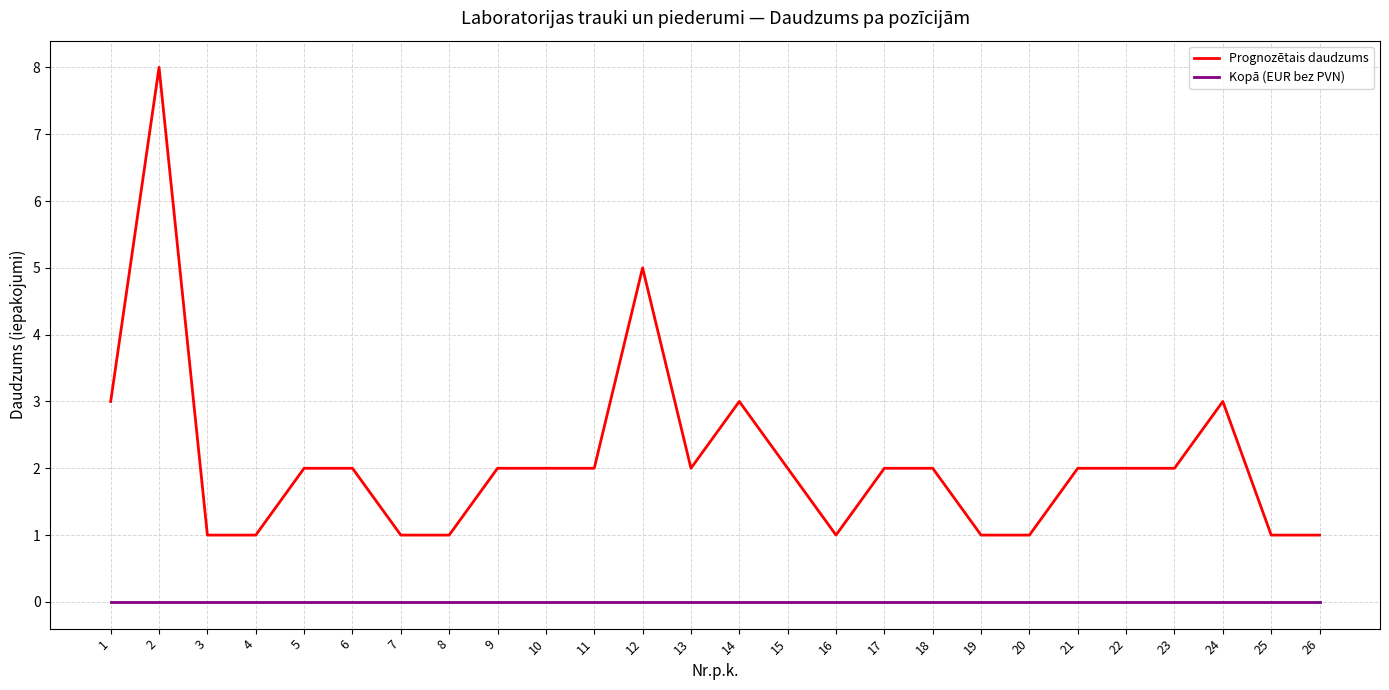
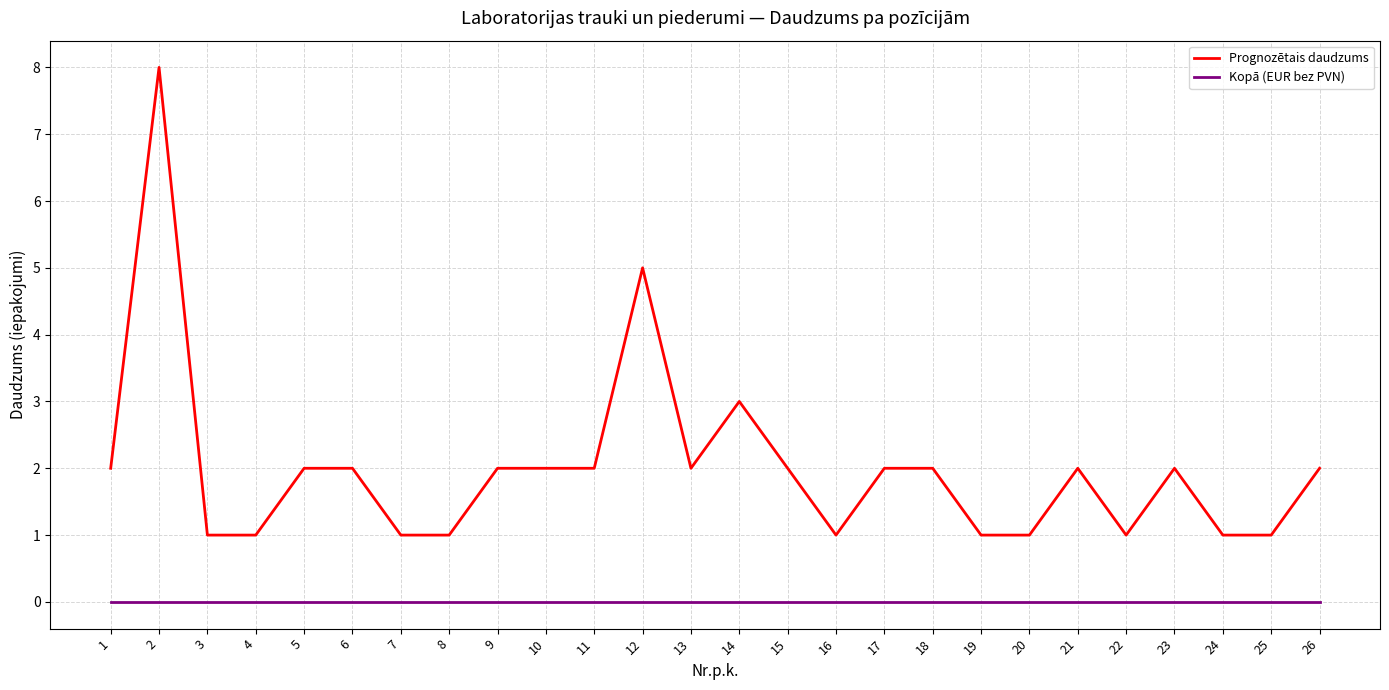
Prognozētais daudzums, 1: 3 -> 2
Prognozētais daudzums, 22: 2 -> 1
Prognozētais daudzums, 24: 3 -> 1
Prognozētais daudzums, 26: 1 -> 2
